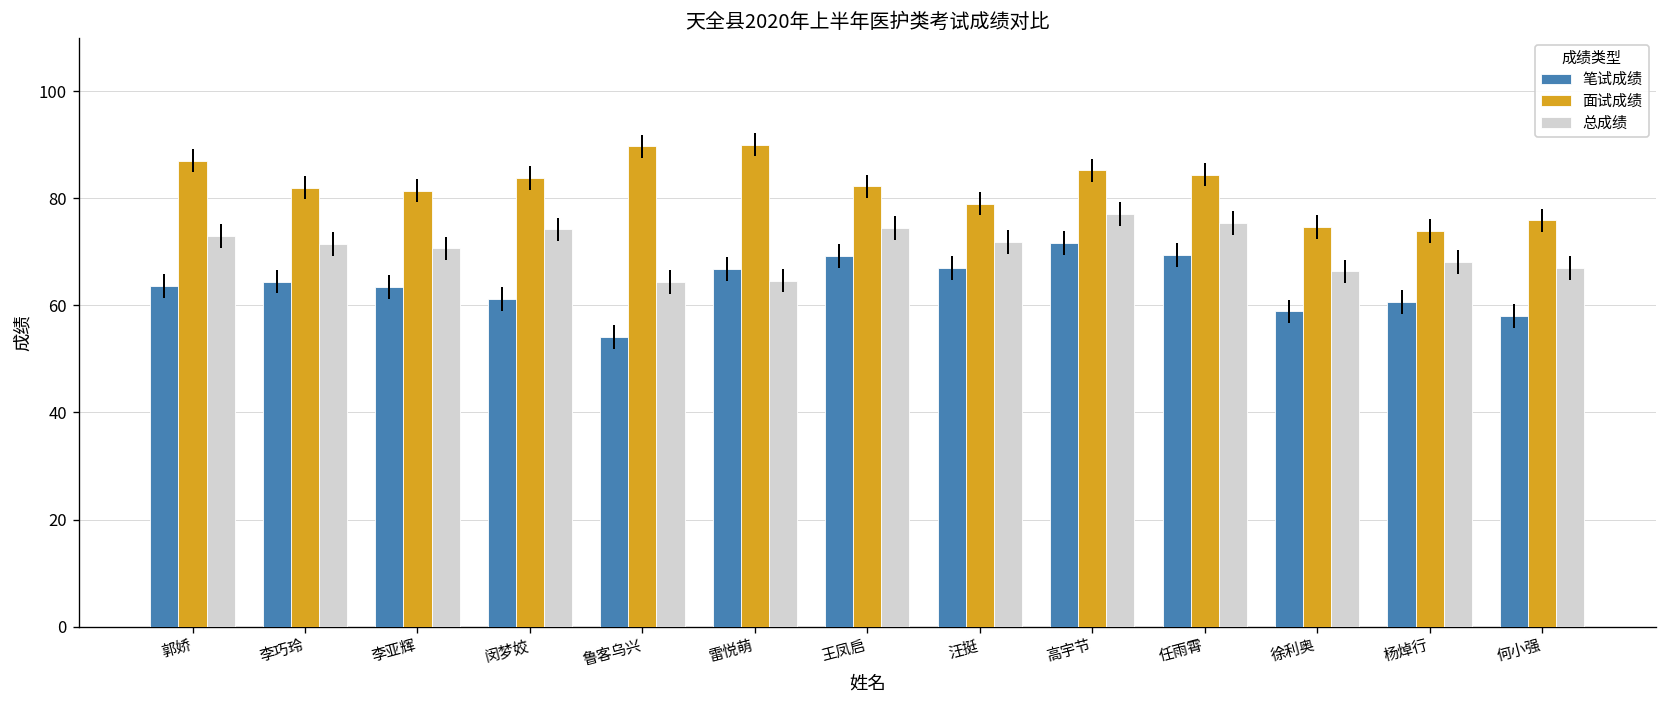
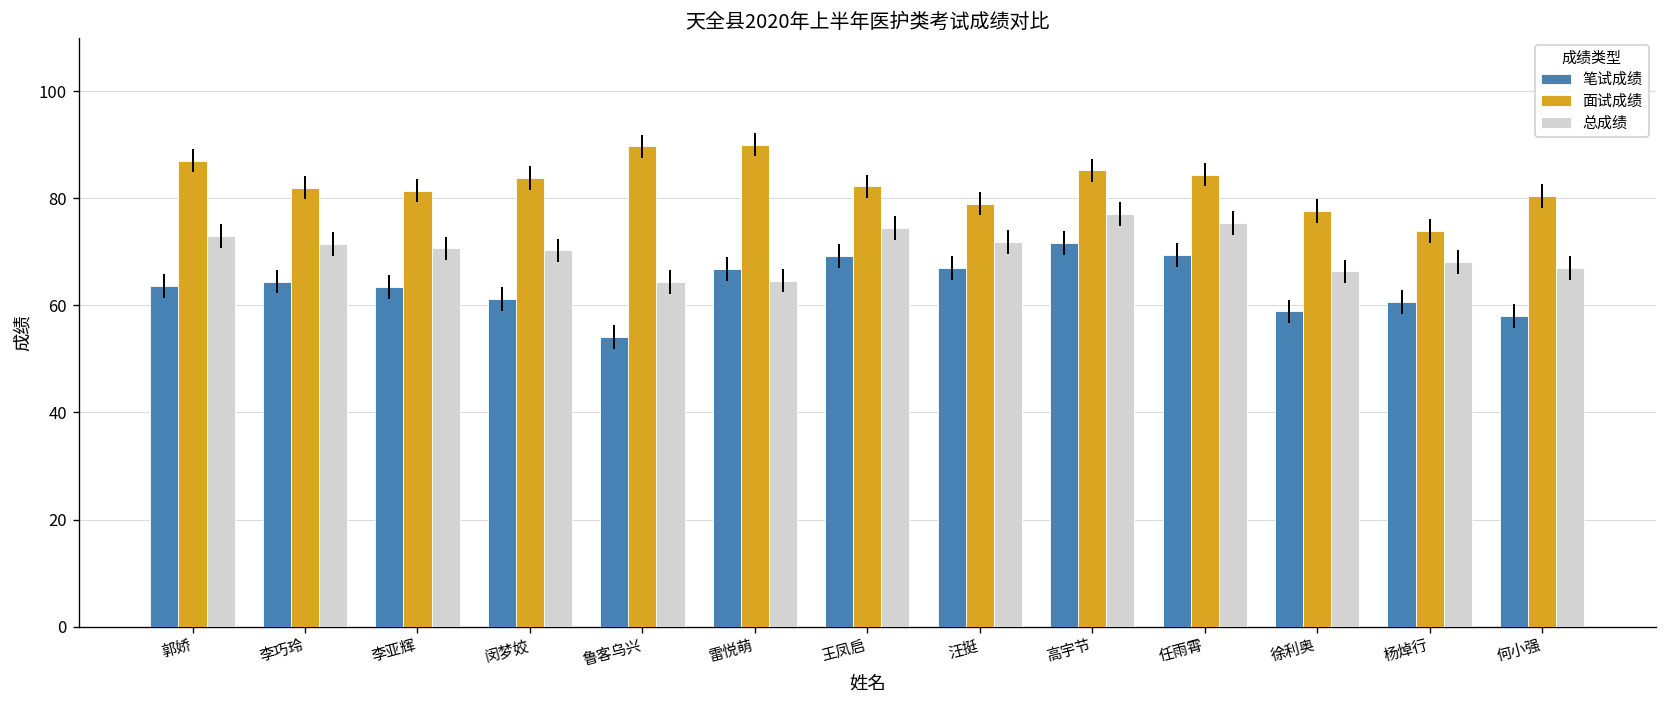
总成绩, 闵梦姣: 74 -> 70
面试成绩, 徐利奥: 75 -> 78
面试成绩, 何小强: 76 -> 80
